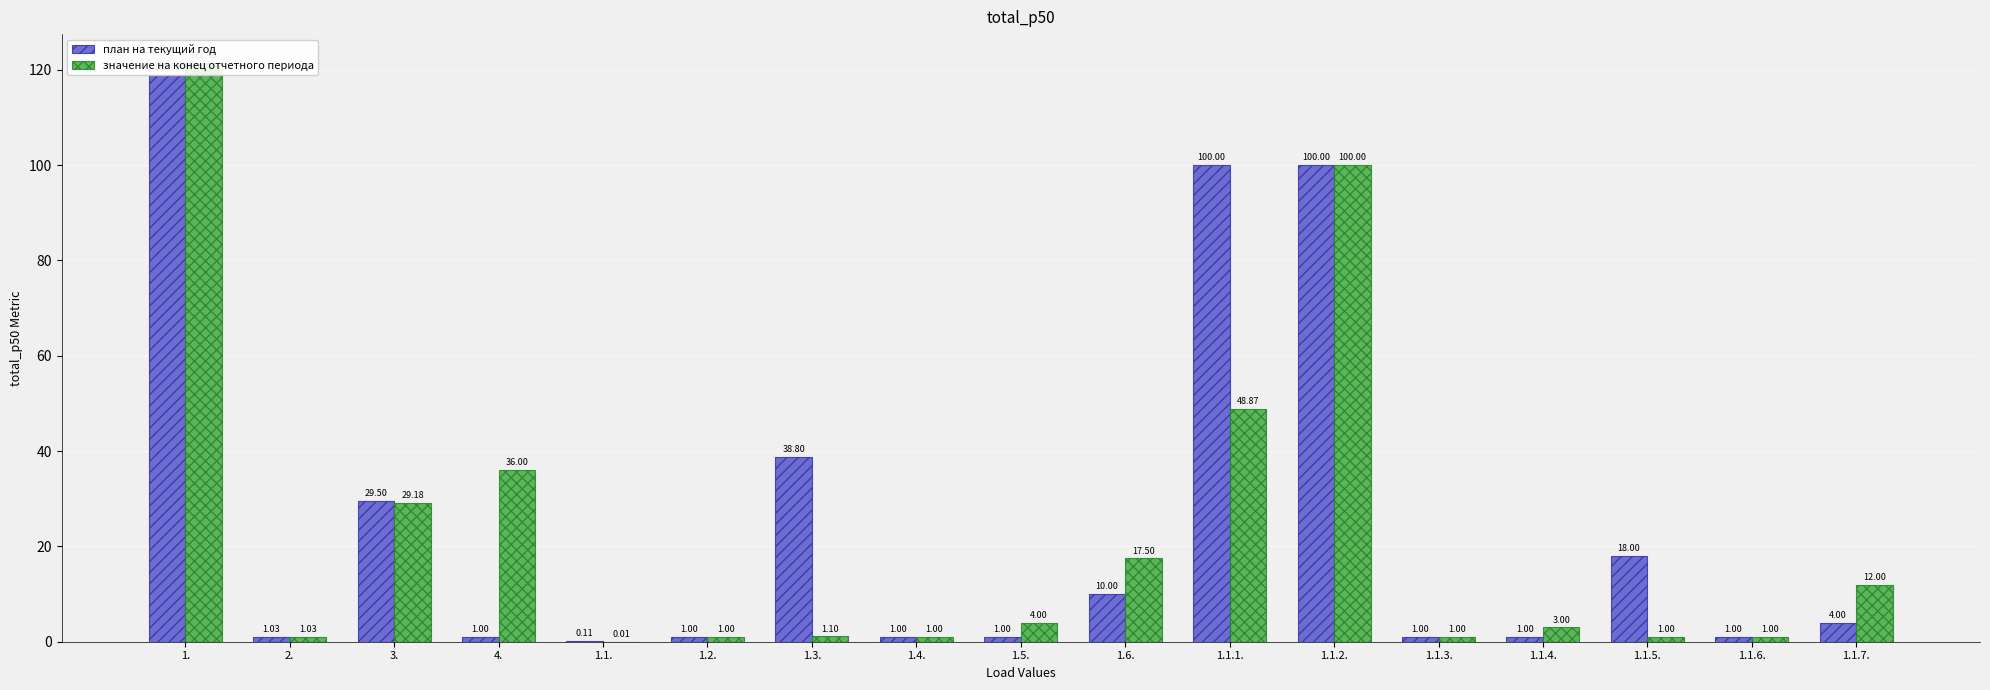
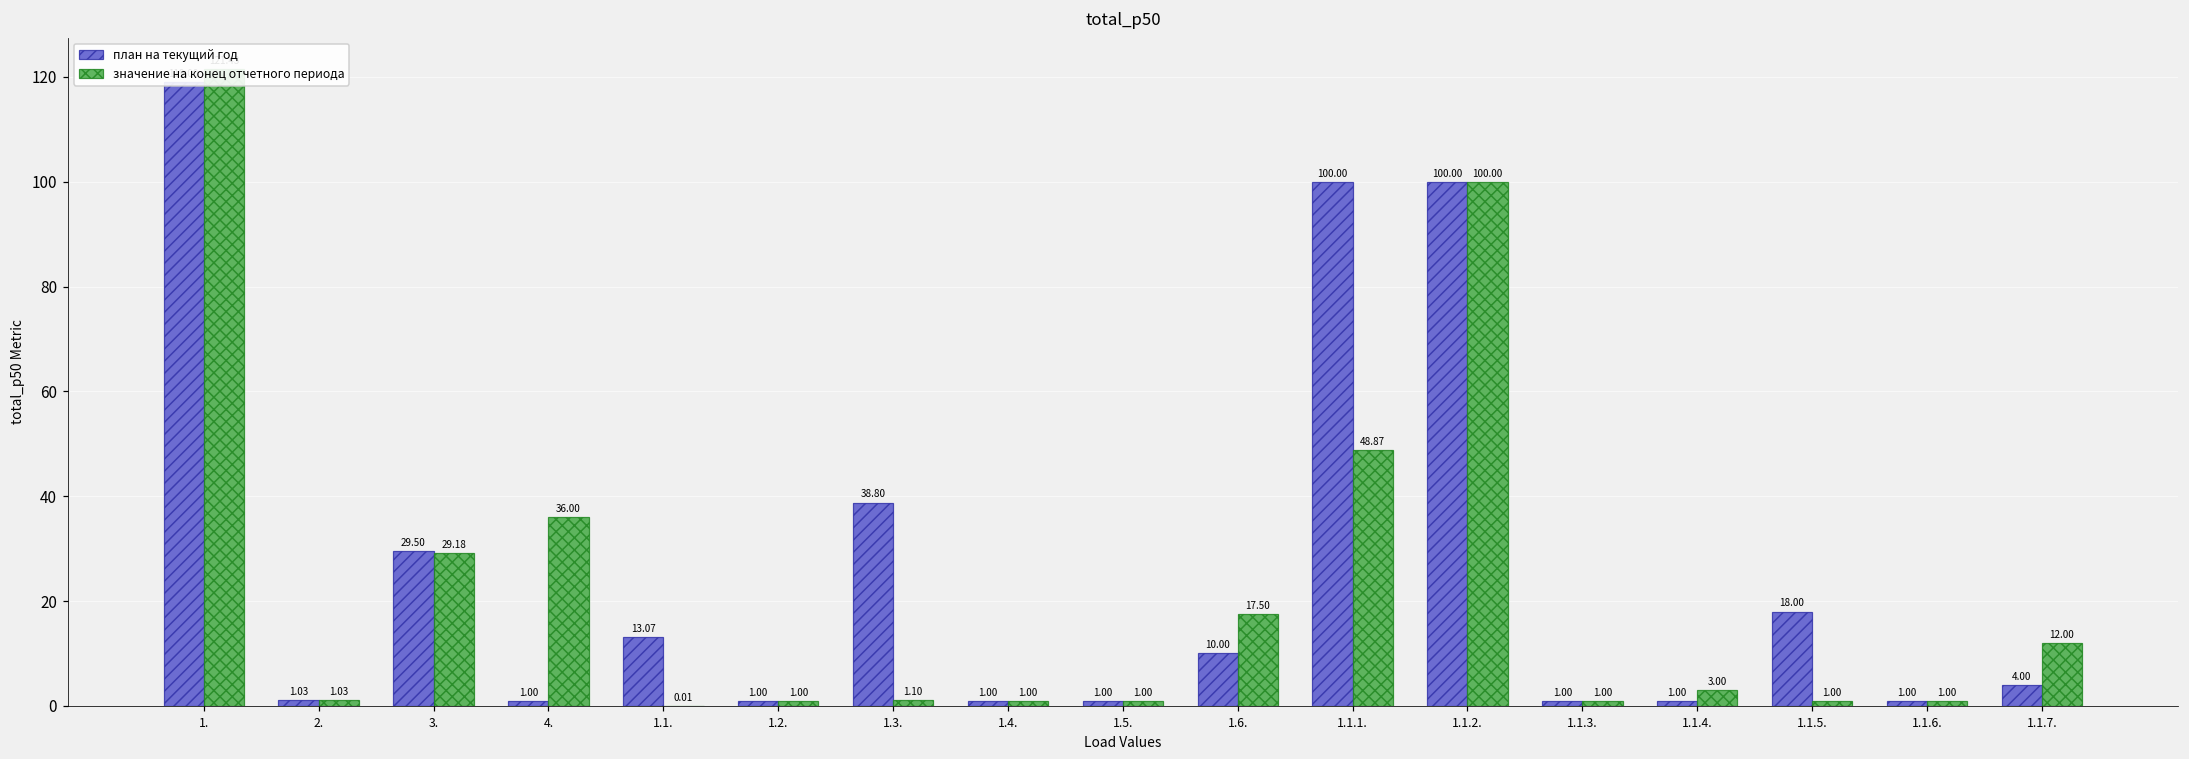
план на текущий год, 1.1.: 0.11 -> 13.07
значение на конец отчетного периода, 1.5.: 4.00 -> 1.00
